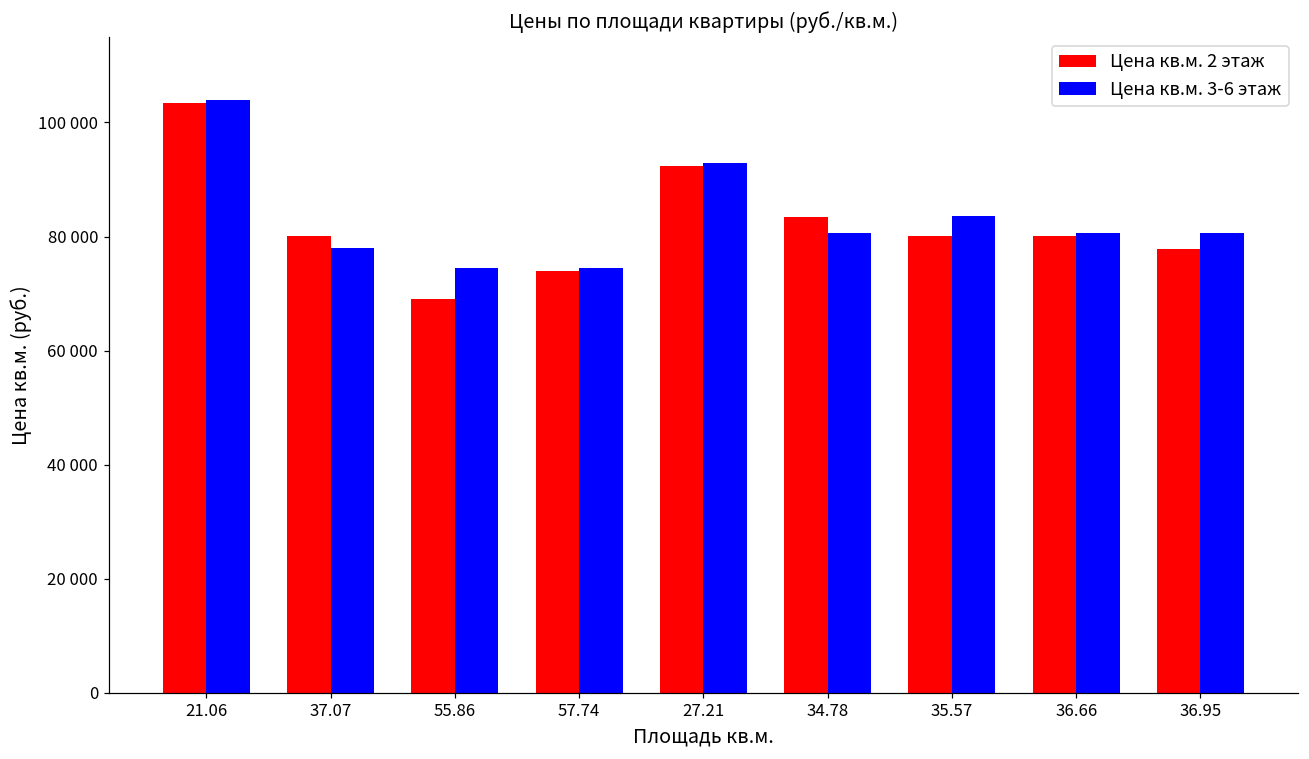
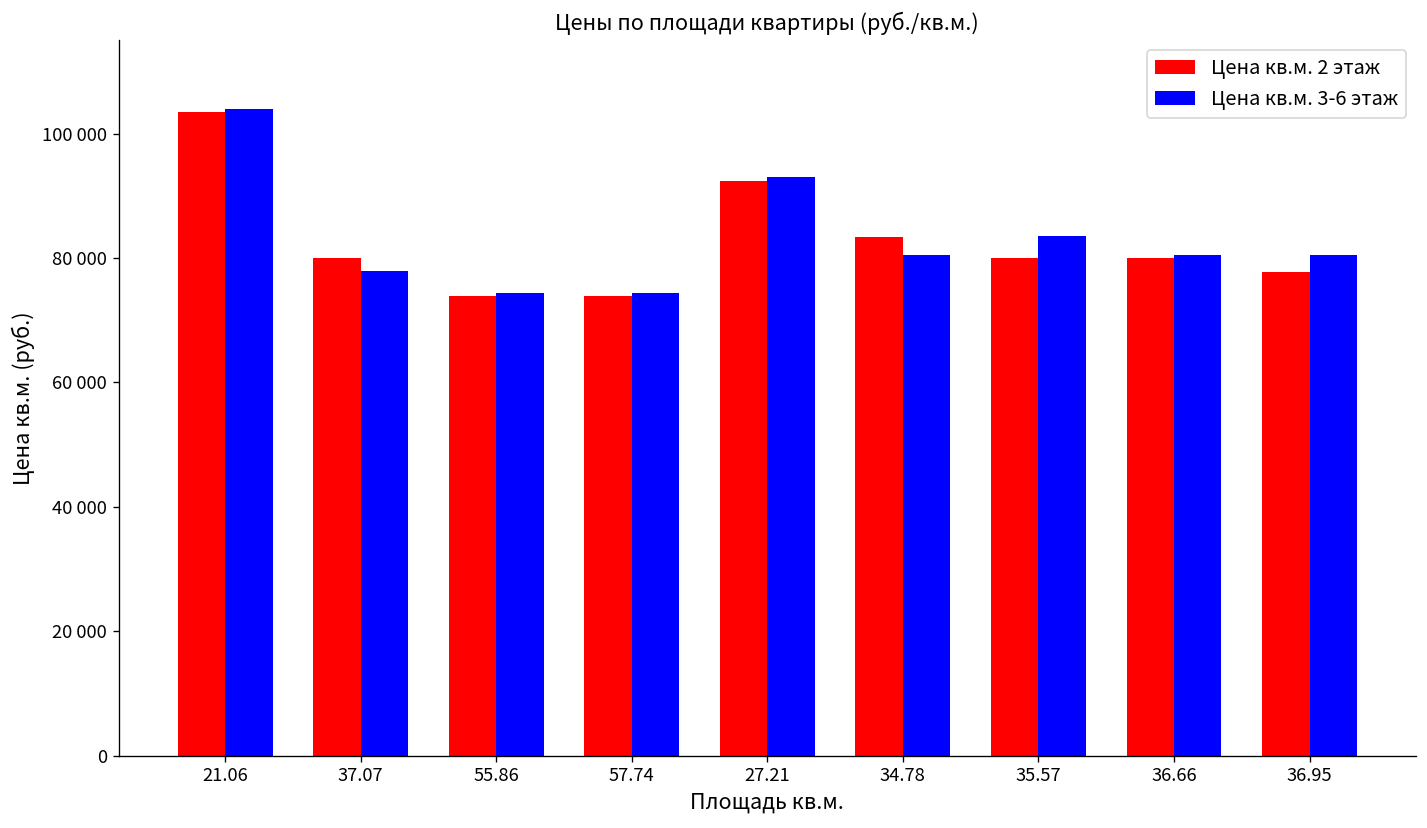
Цена кв.м. 2 этаж, 55.86: 69000 -> 74000
